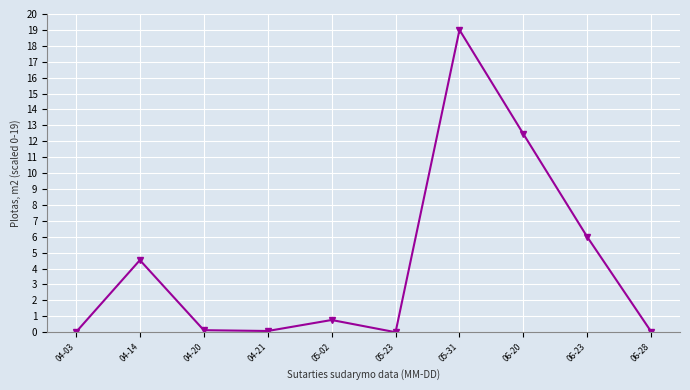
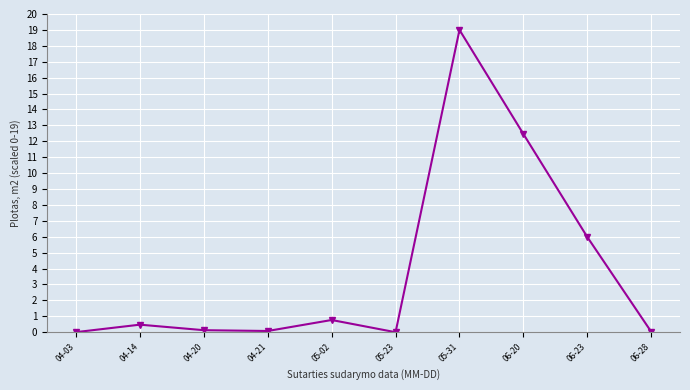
04-14: 4.5 -> 0.5
